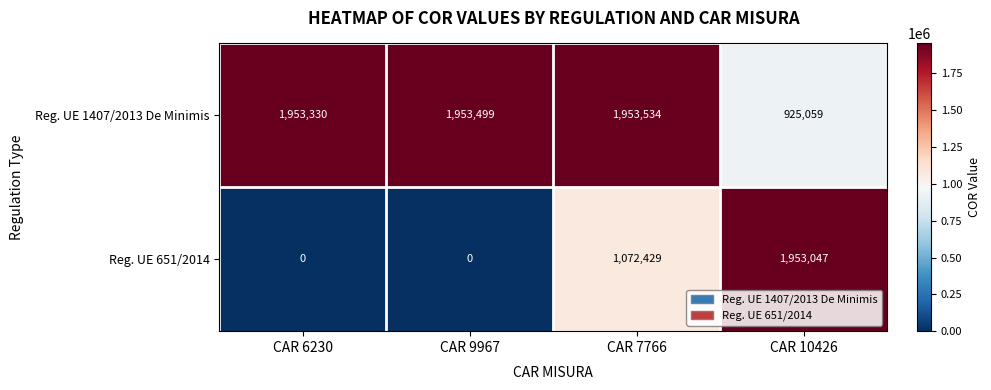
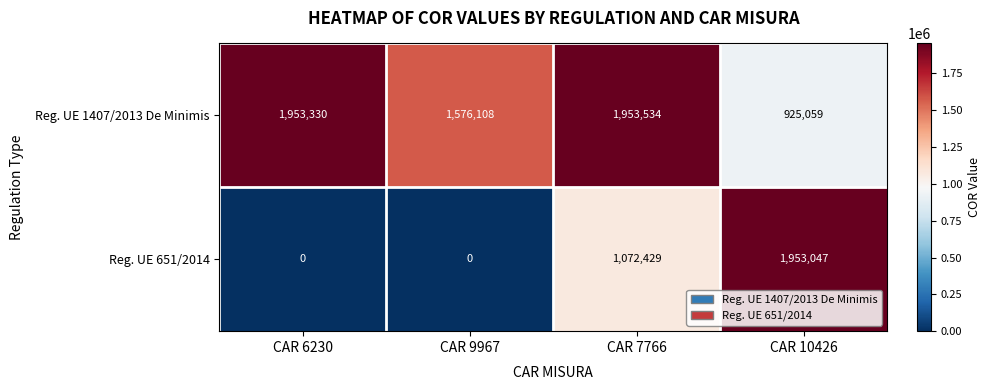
Reg. UE 1407/2013 De Minimis, CAR 9967: 1,953,499 -> 1,576,108
